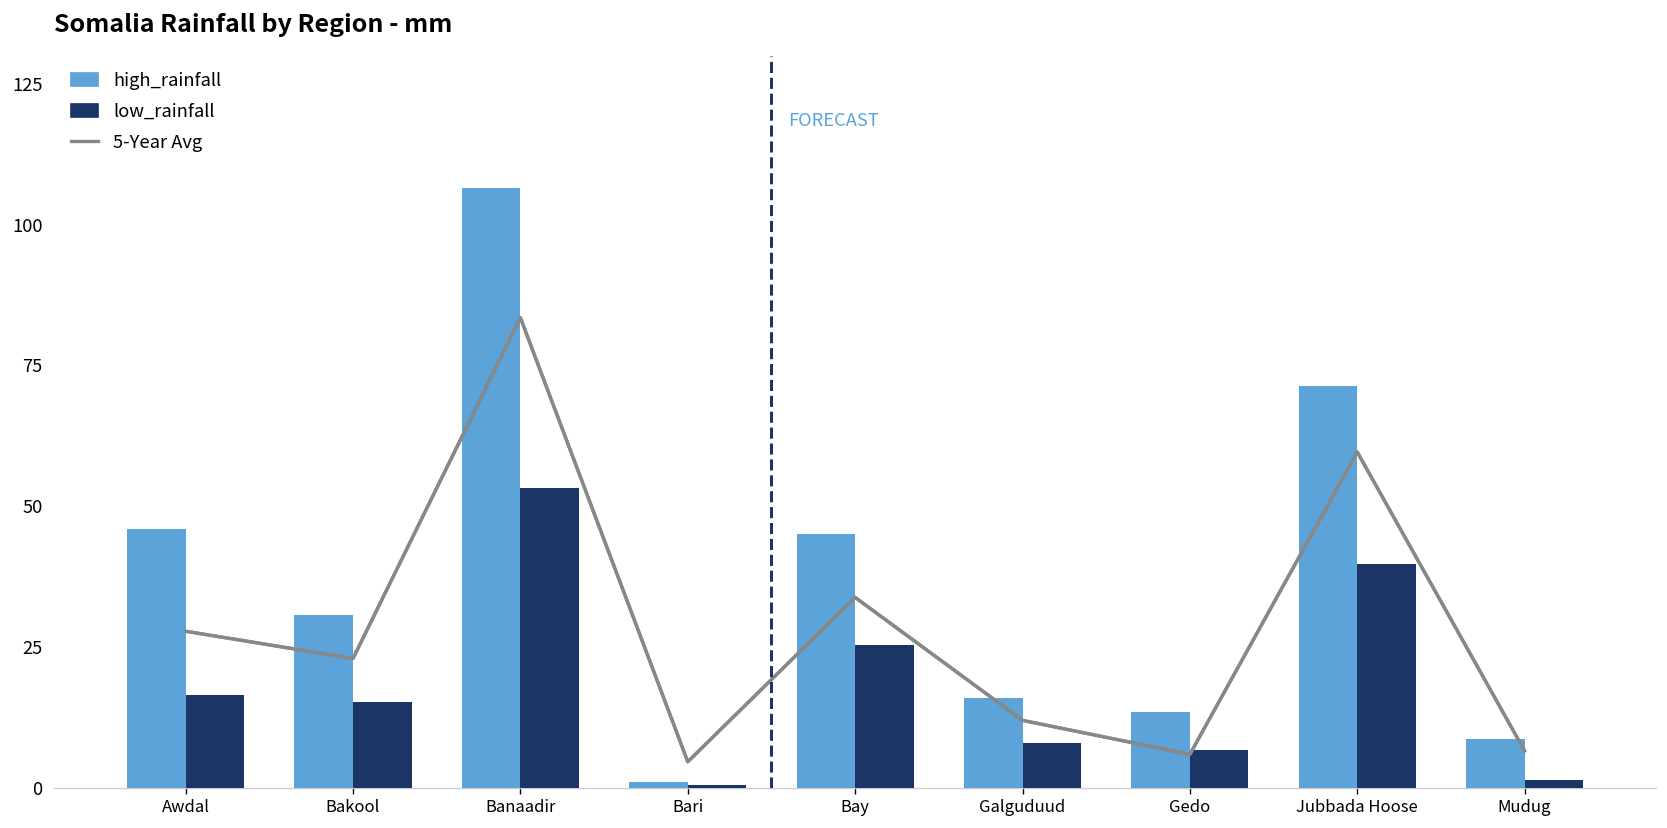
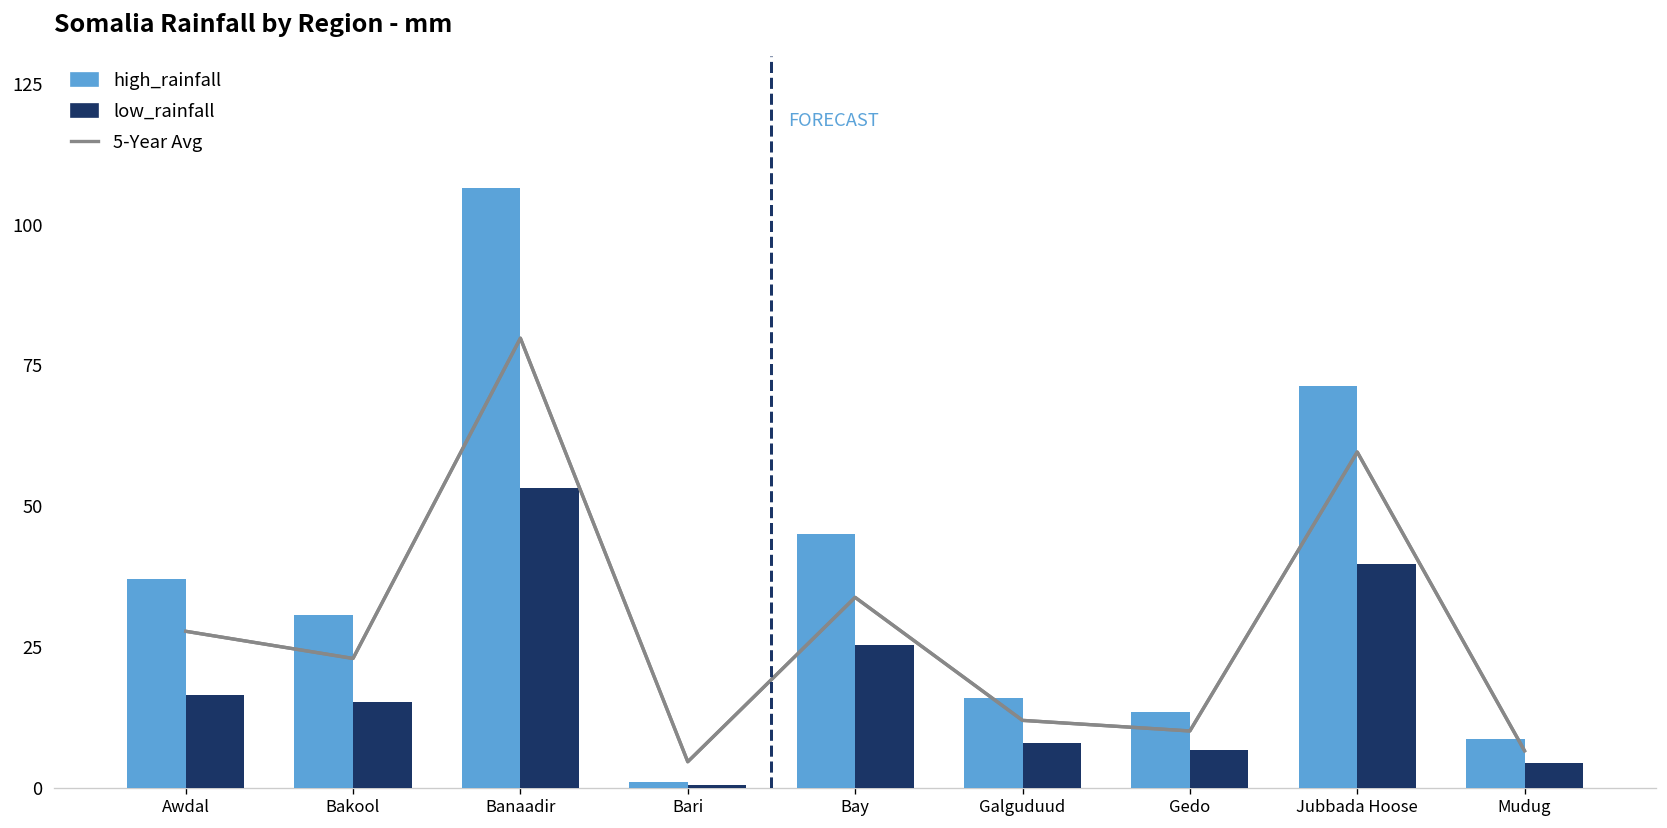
high_rainfall, Awdal: 46 -> 37
5-Year Avg, Banaadir: 83 -> 80
5-Year Avg, Gedo: 6 -> 10
low_rainfall, Mudug: 1 -> 4
